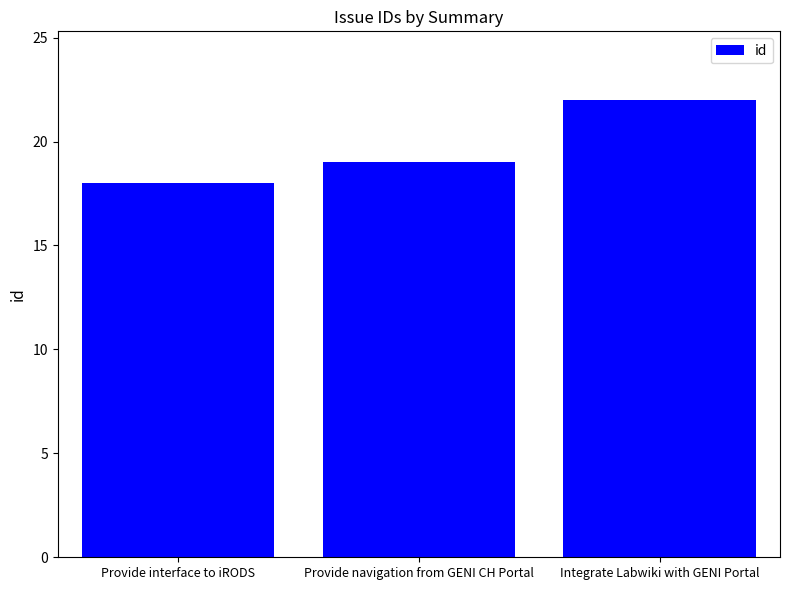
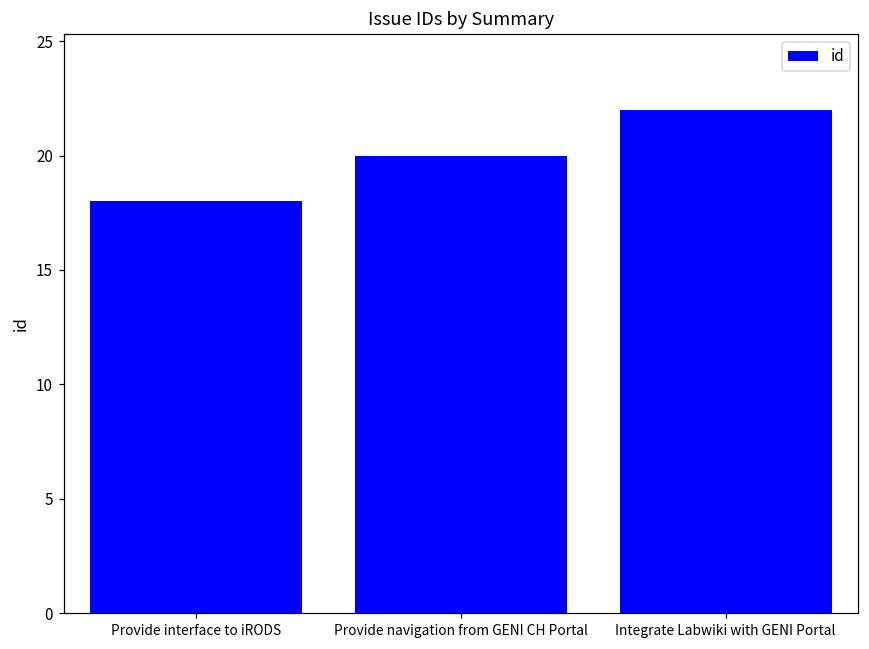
Provide navigation from GENI CH Portal: 19 -> 20
